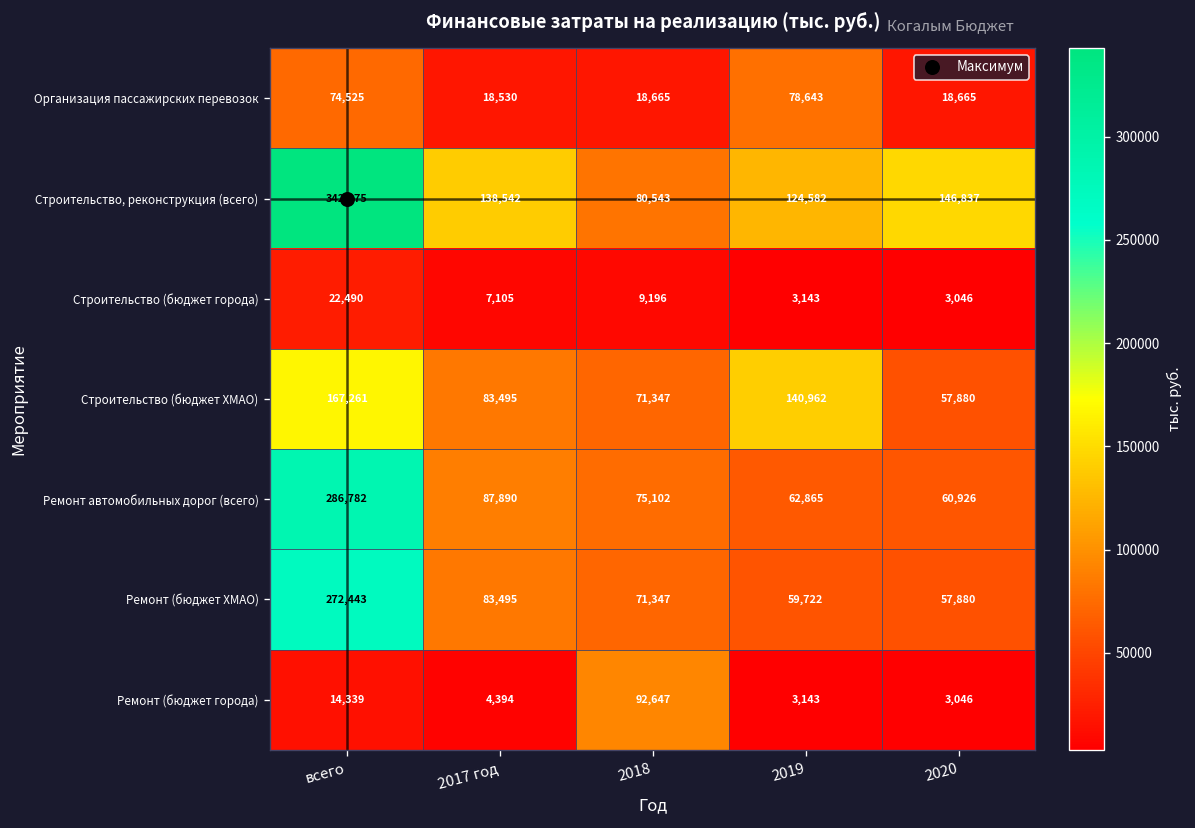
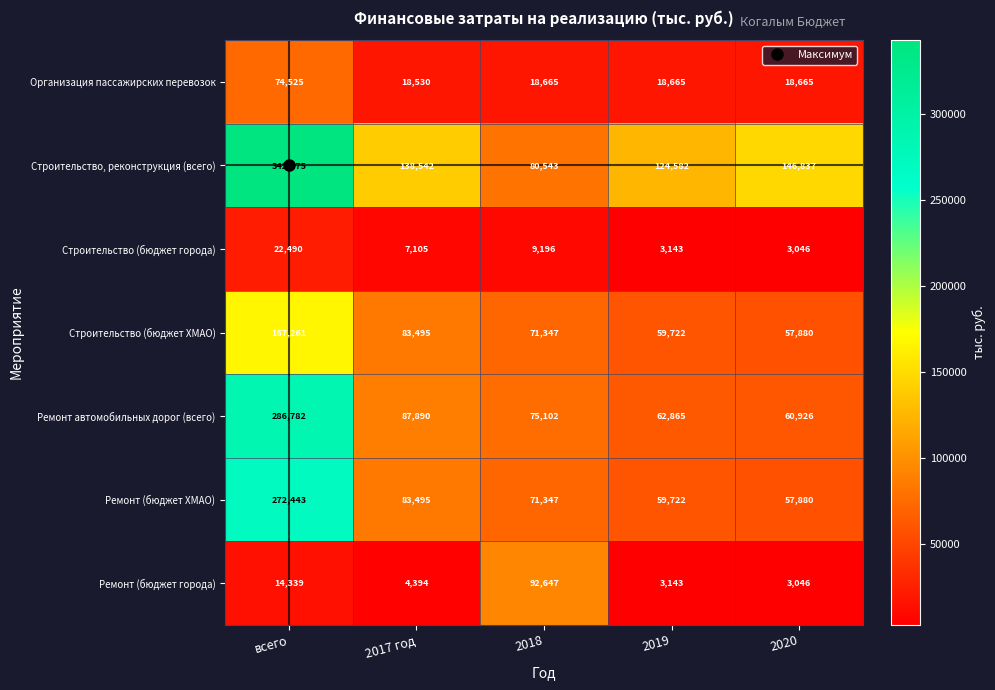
Организация пассажирских перевозок, 2019: 78,643 -> 18,665
Строительство (бюджет ХМАО), 2019: 140,962 -> 59,722
